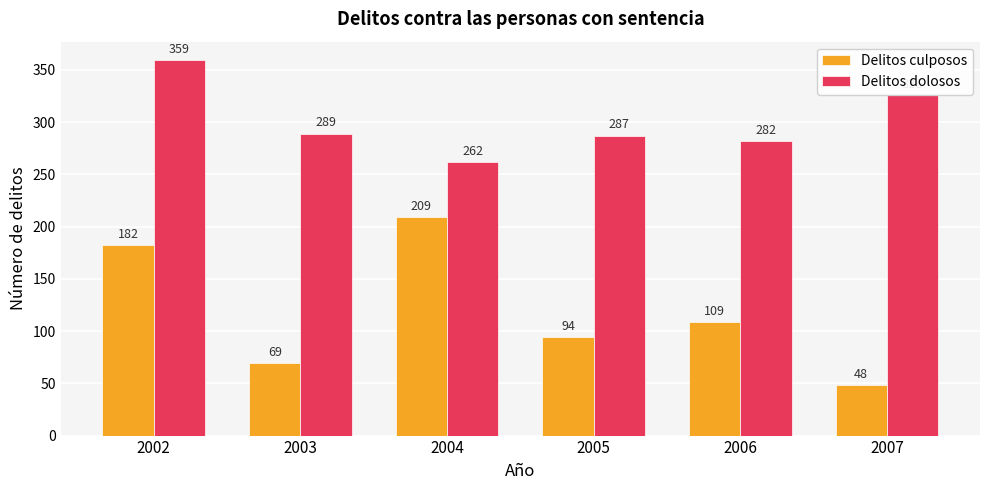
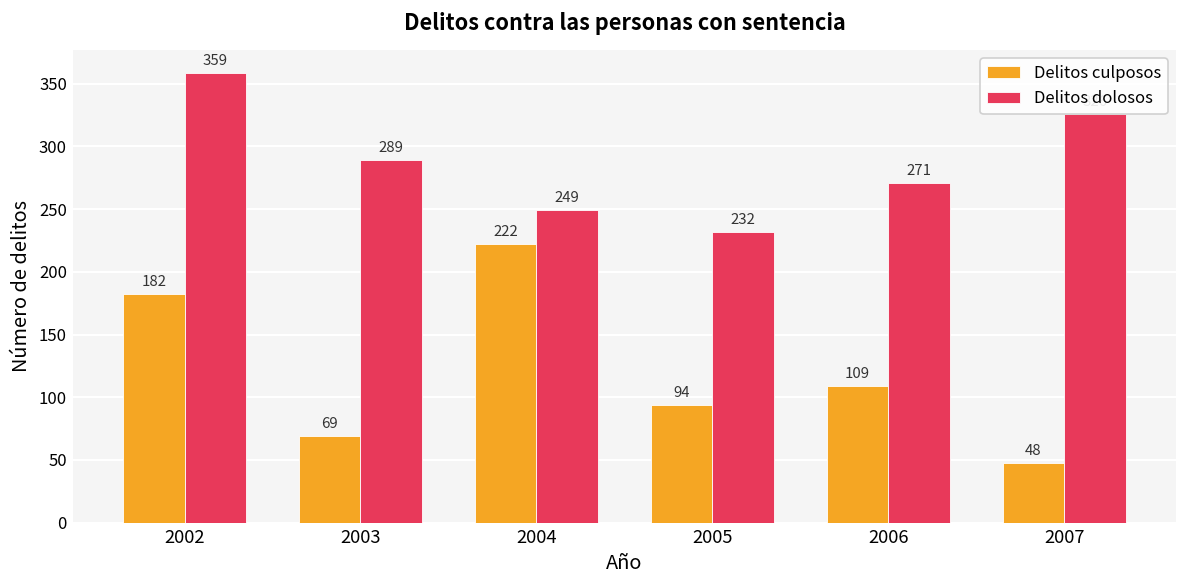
Delitos culposos, 2004: 209 -> 222
Delitos dolosos, 2004: 262 -> 249
Delitos dolosos, 2005: 287 -> 232
Delitos dolosos, 2006: 282 -> 271
